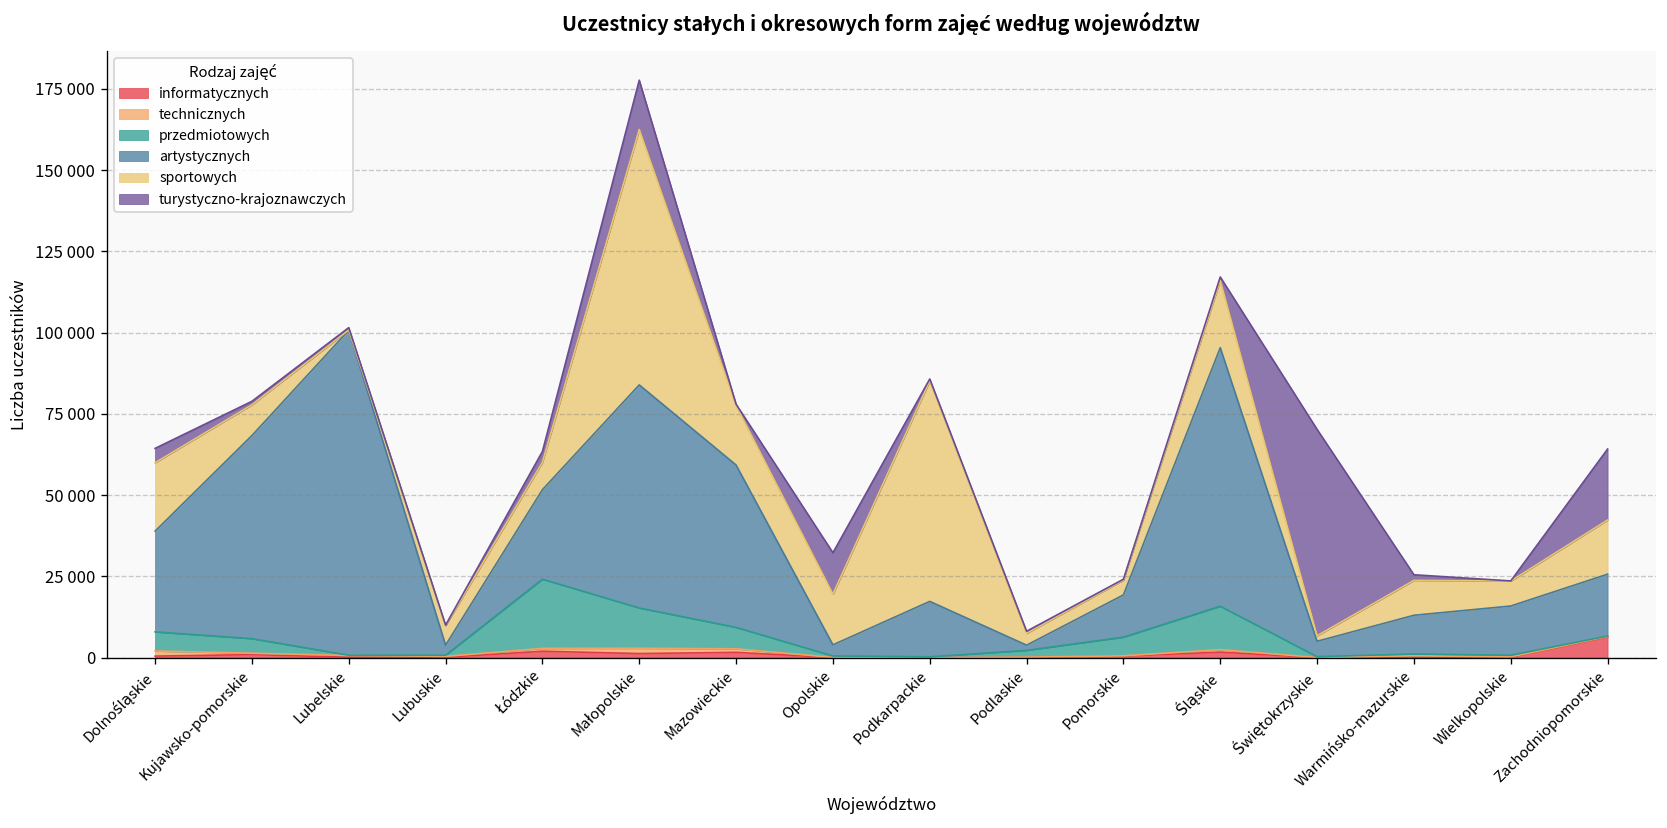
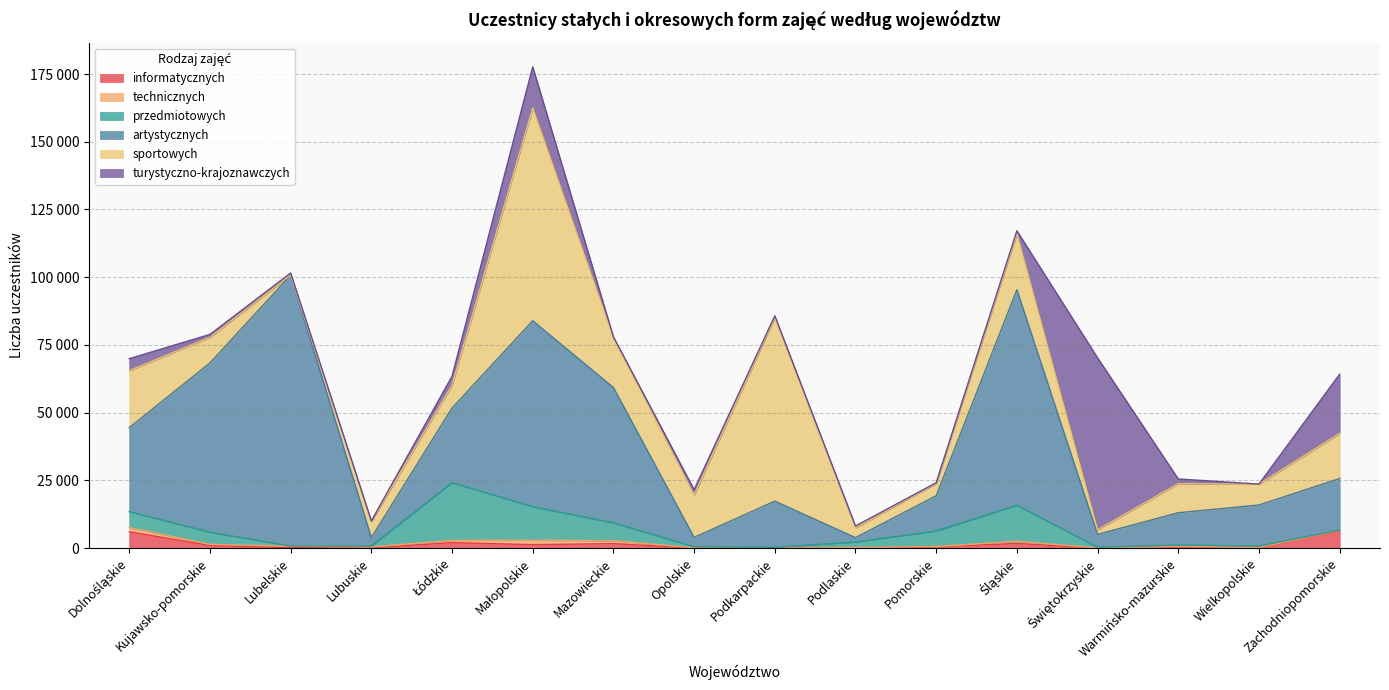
informatycznych, Dolnośląskie: 0 -> 6000
turystyczno-krajoznawczych, Opolskie: 13000 -> 2000
